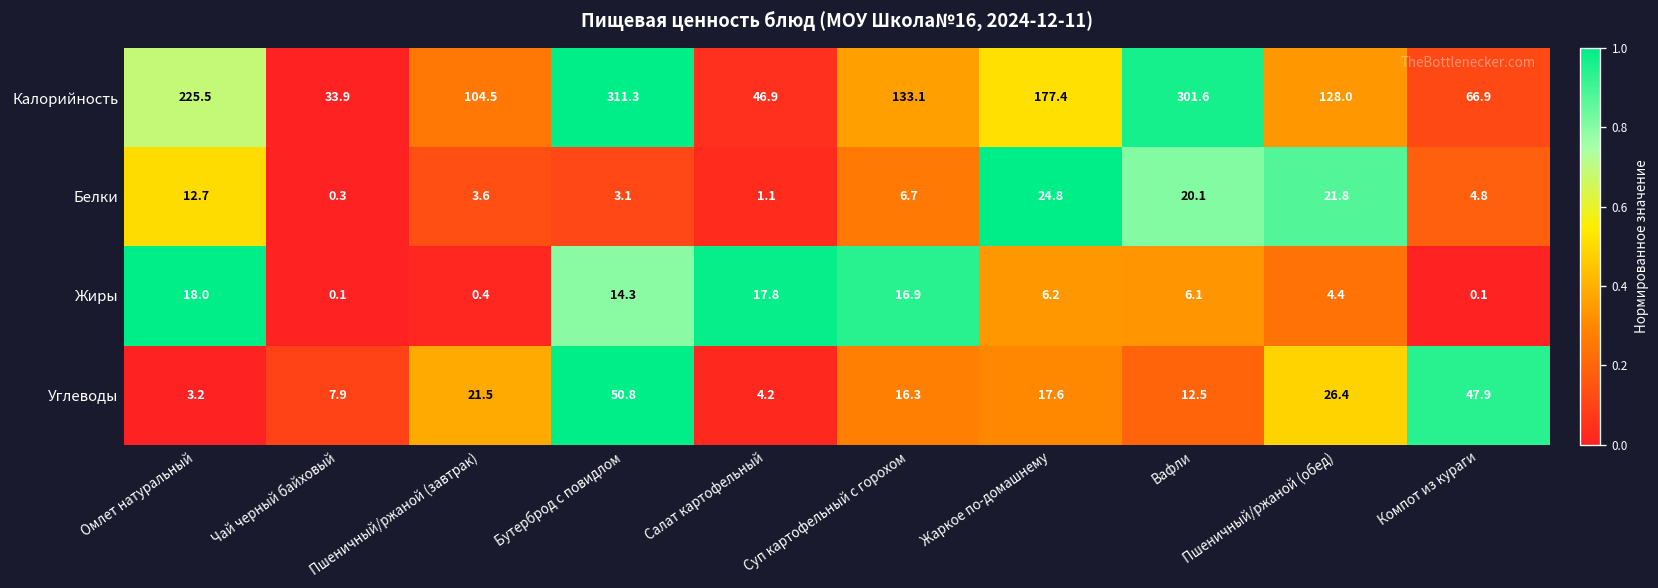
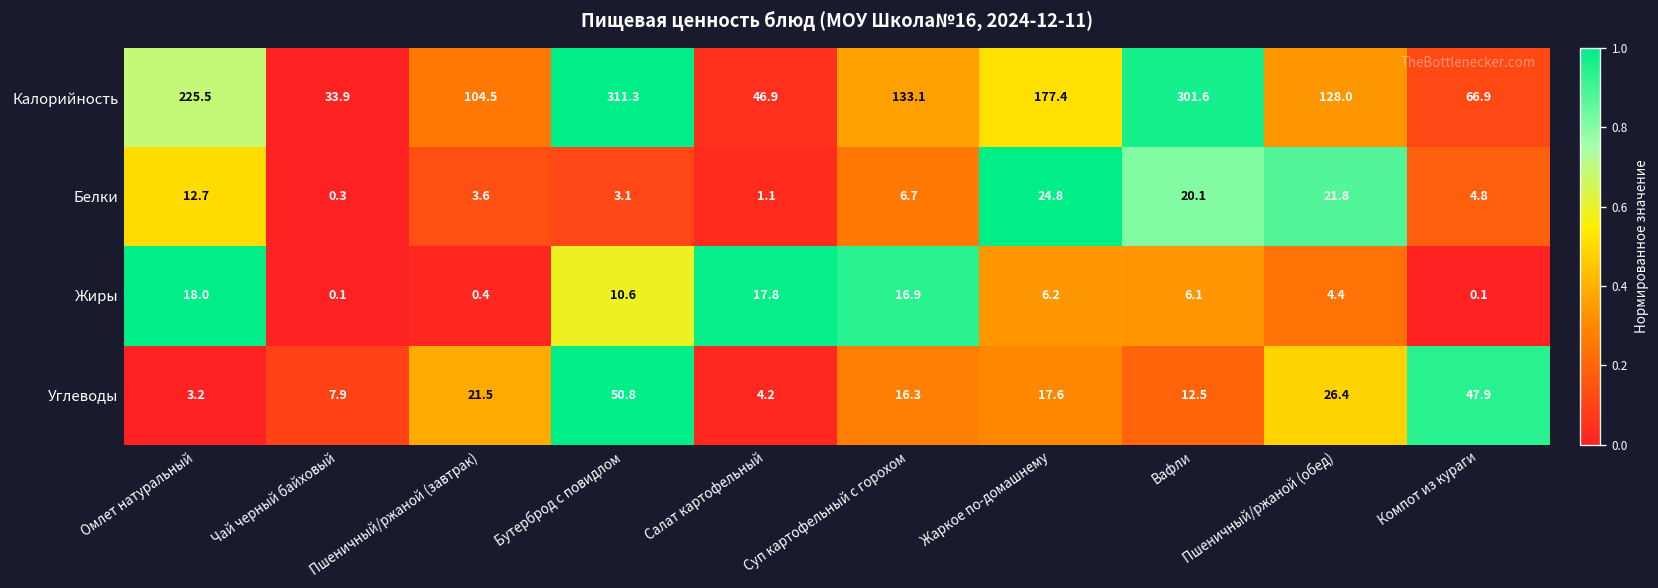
Жиры, Бутерброд с повидлом: 14.3 -> 10.6
